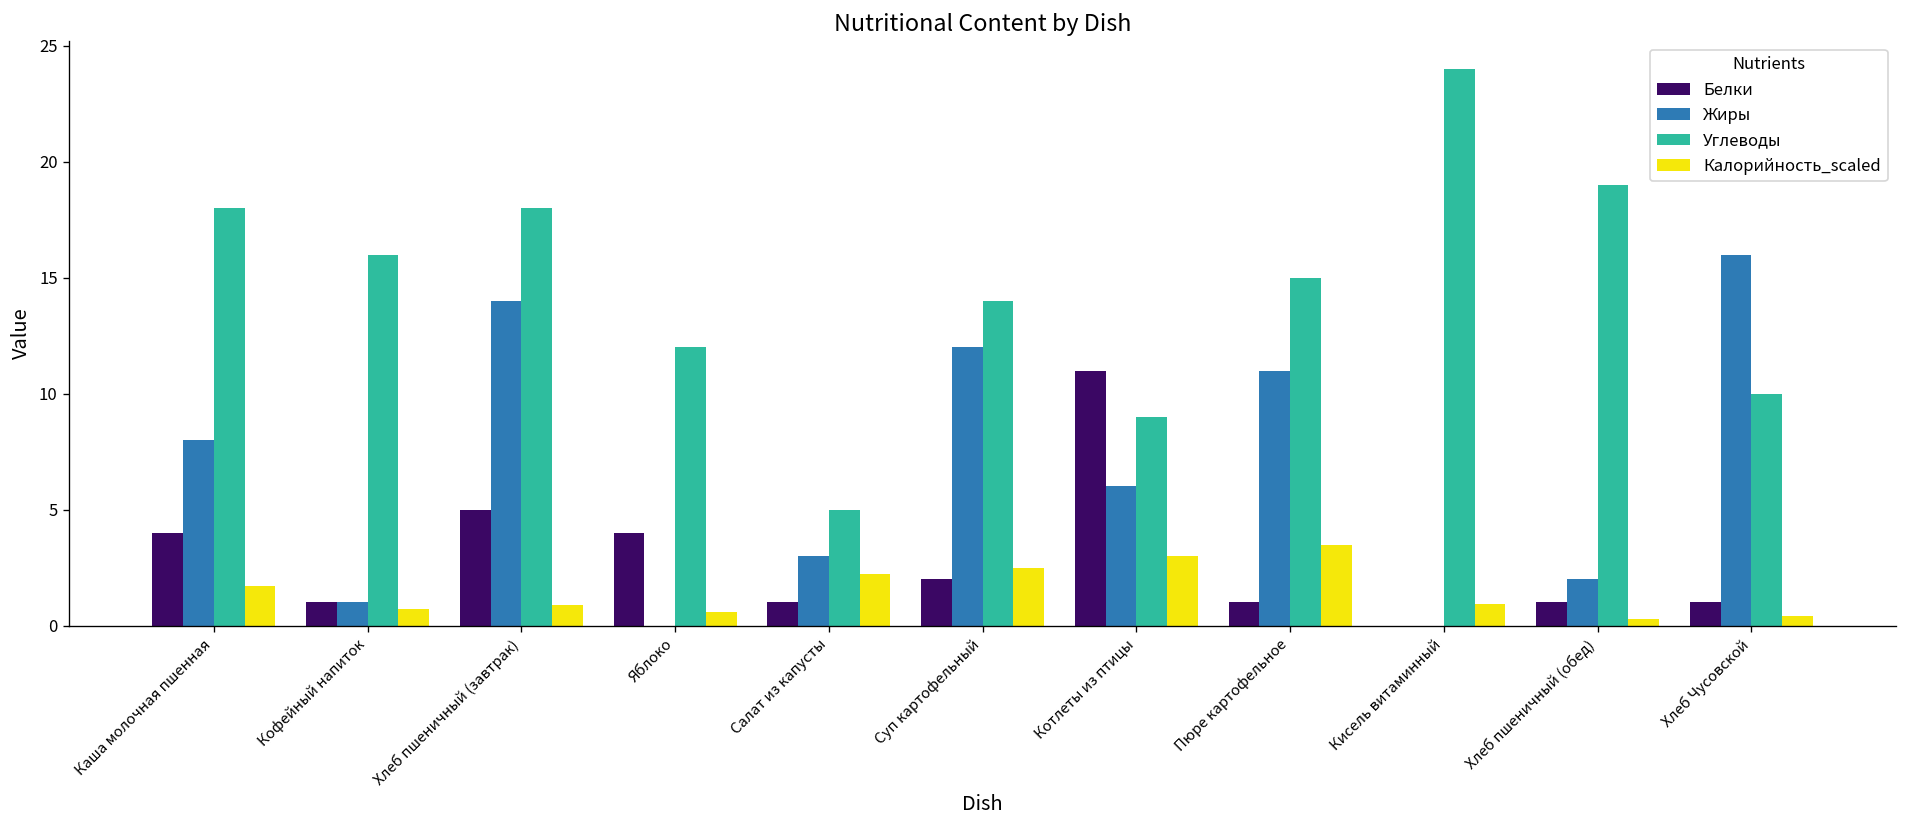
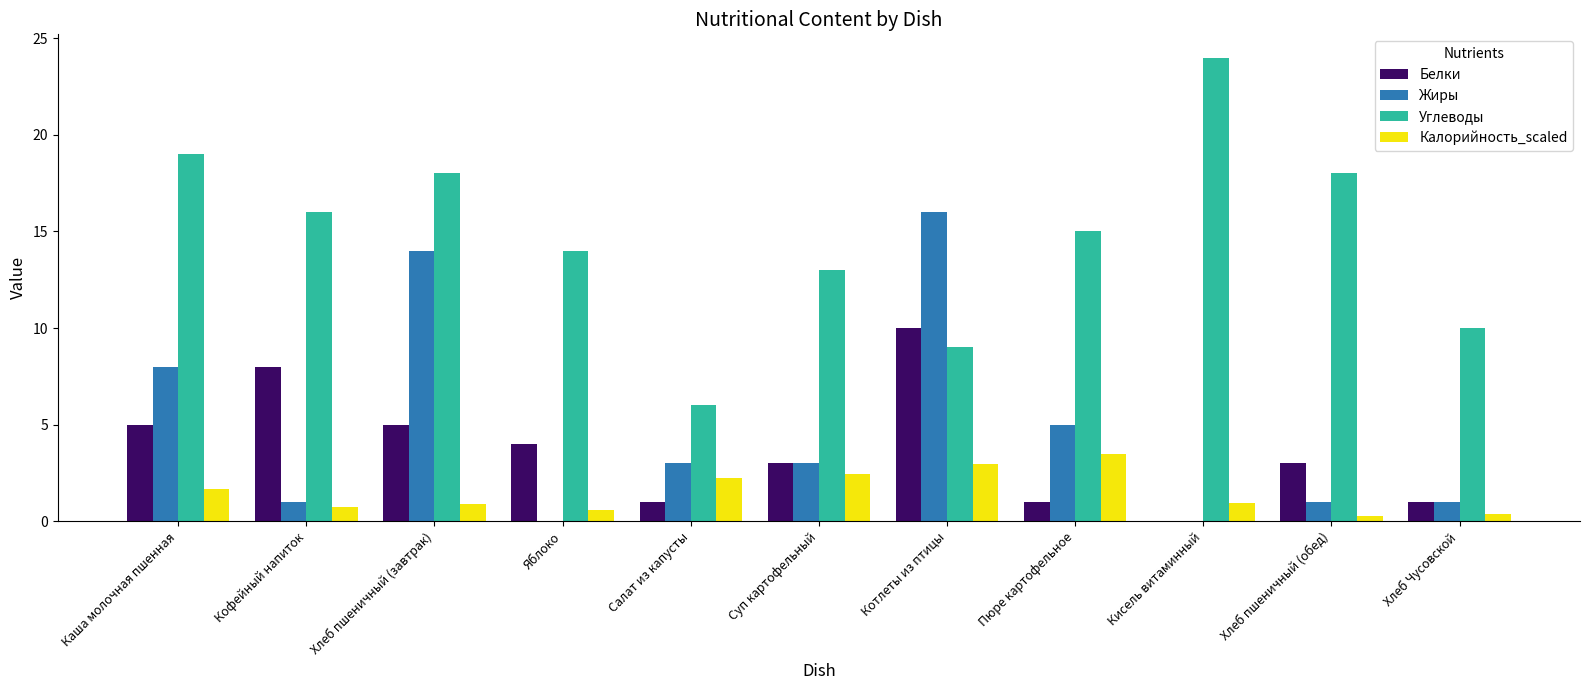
Белки, Каша молочная пшенная: 4 -> 5
Углеводы, Каша молочная пшенная: 18 -> 19
Белки, Кофейный напиток: 1 -> 8
Углеводы, Яблоко: 12 -> 14
Углеводы, Салат из капусты: 5 -> 6
Белки, Суп картофельный: 2 -> 3
Жиры, Суп картофельный: 12 -> 3
Углеводы, Суп картофельный: 14 -> 13
Белки, Котлеты из птицы: 11 -> 10
Жиры, Котлеты из птицы: 6 -> 16
Жиры, Пюре картофельное: 11 -> 5
Белки, Хлеб пшеничный (обед): 1 -> 3
Жиры, Хлеб пшеничный (обед): 2 -> 1
Углеводы, Хлеб пшеничный (обед): 19 -> 18
Жиры, Хлеб Чусовской: 16 -> 1
